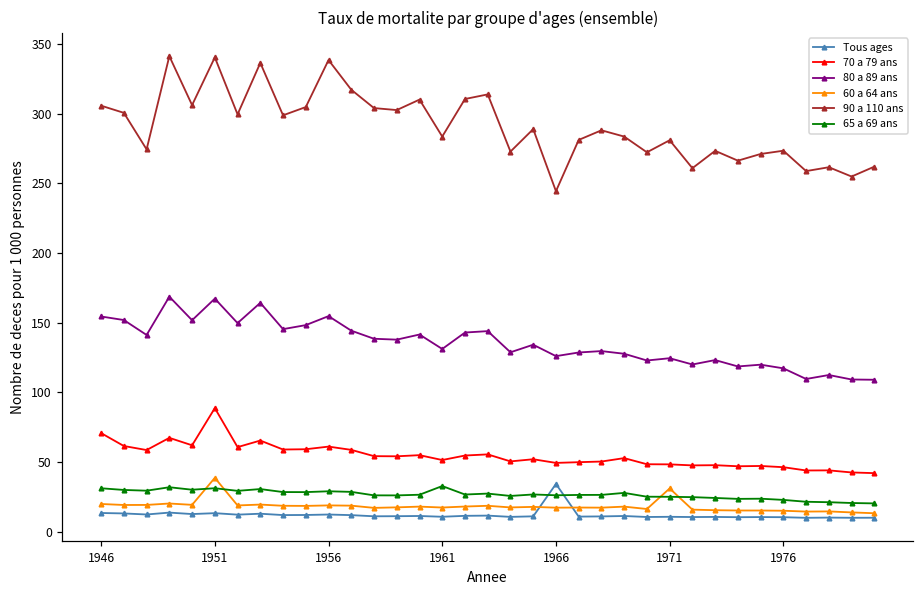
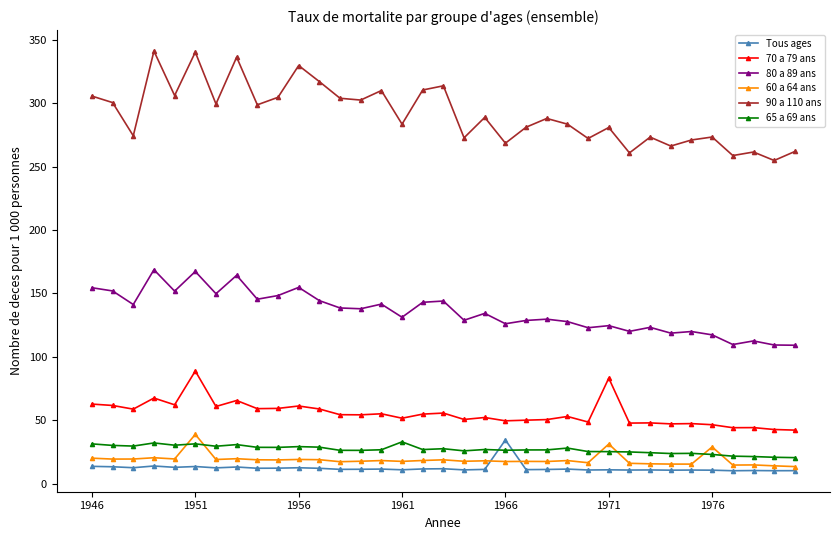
70 a 79 ans, 1946: 71 -> 63
90 a 110 ans, 1956: 338 -> 330
90 a 110 ans, 1966: 244 -> 269
70 a 79 ans, 1971: 48 -> 83
60 a 64 ans, 1976: 15 -> 29
